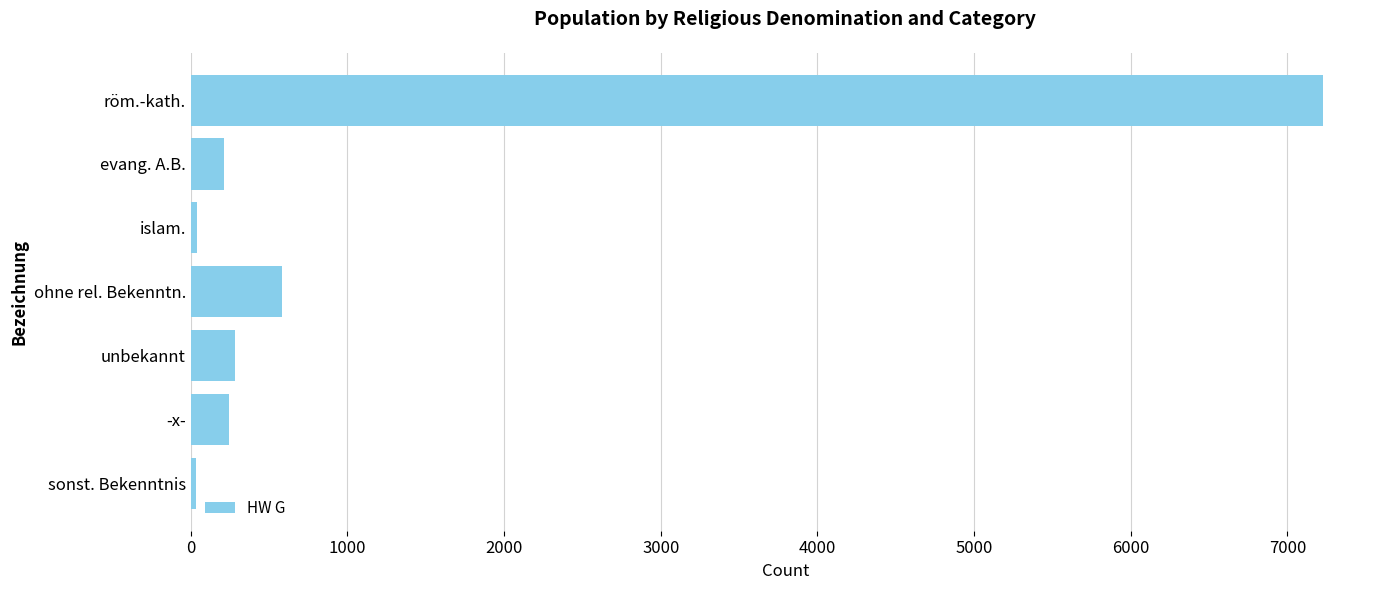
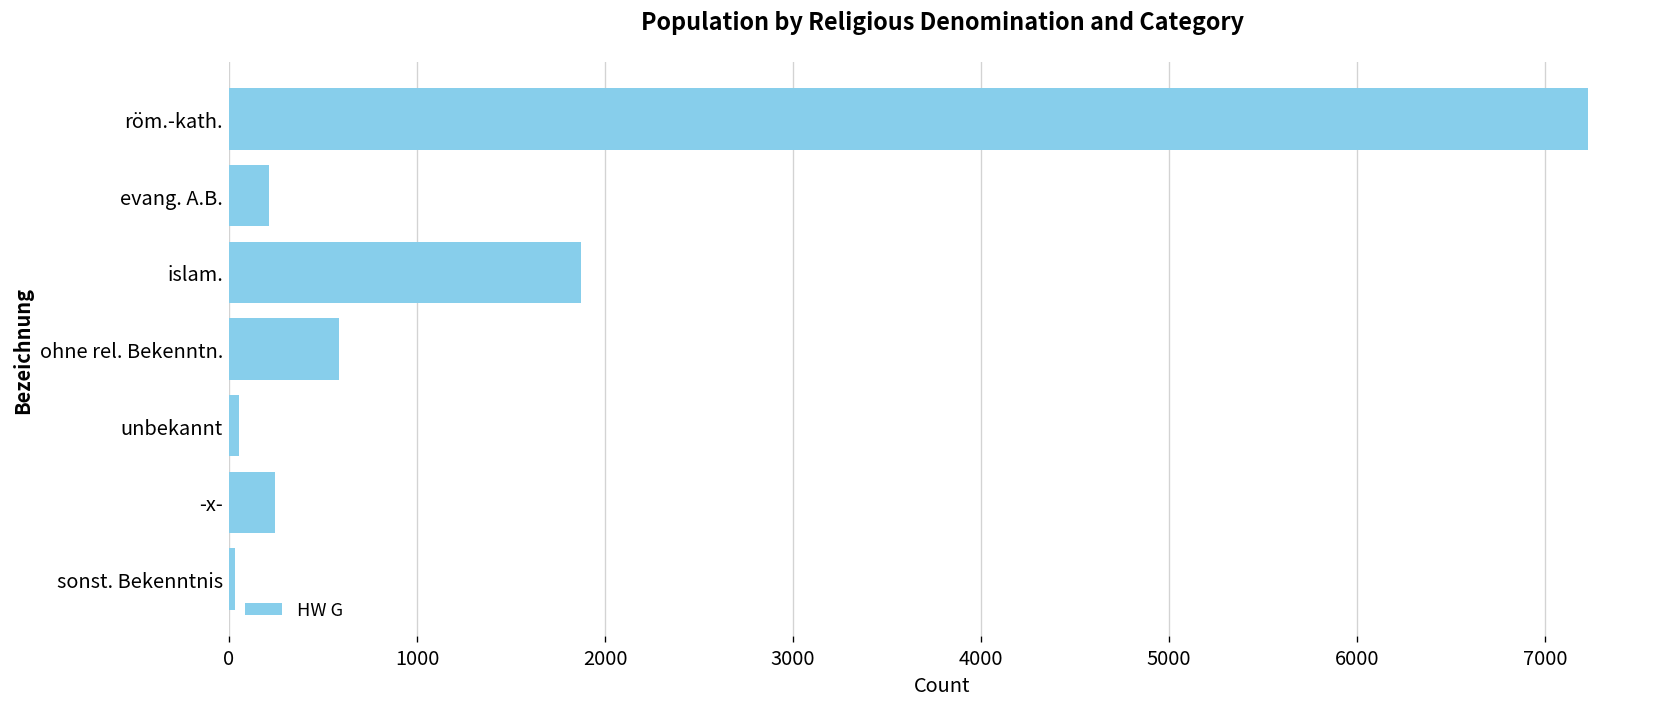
islam.: 40 -> 1870
unbekannt: 280 -> 60
